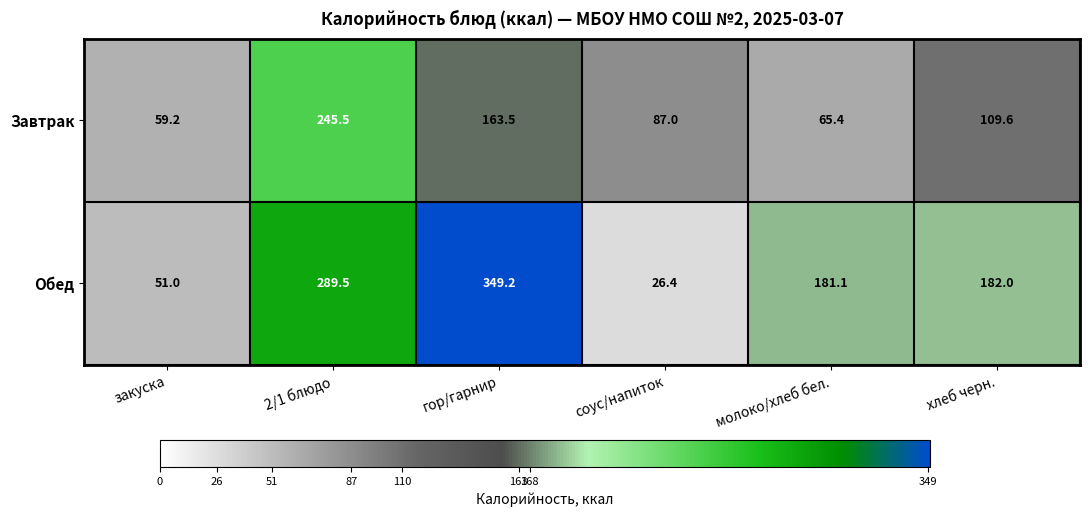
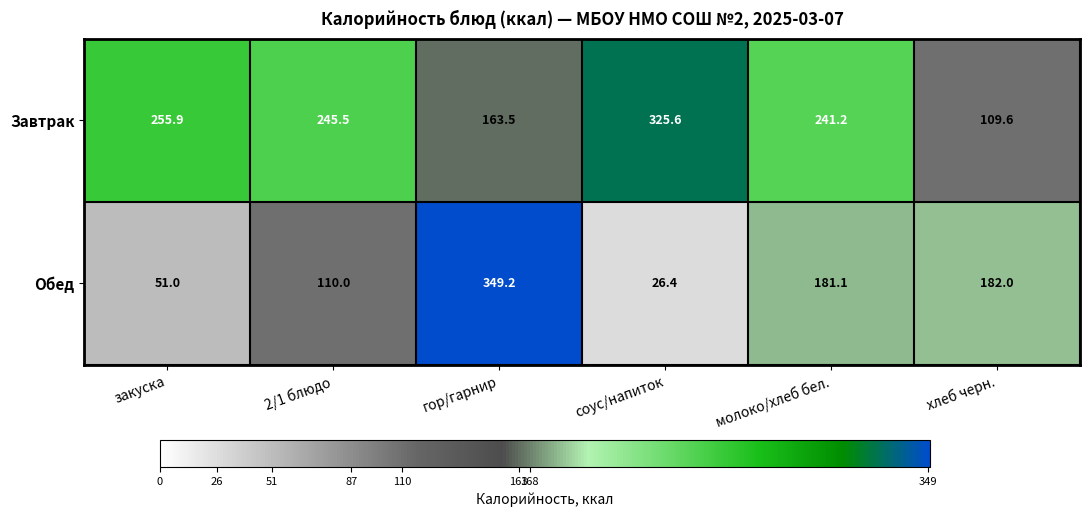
Завтрак, закуска: 59.2 -> 255.9
Завтрак, соус/напиток: 87.0 -> 325.6
Завтрак, молоко/хлеб бел.: 65.4 -> 241.2
Обед, 2/1 блюдо: 289.5 -> 110.0
